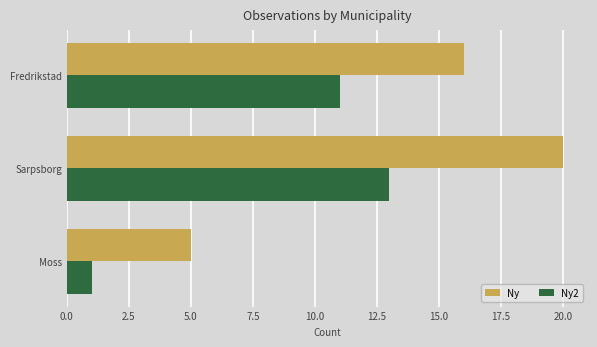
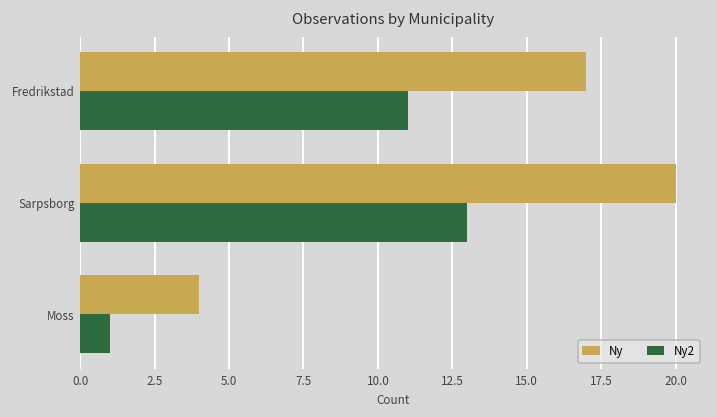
Ny, Fredrikstad: 16 -> 17
Ny, Moss: 5 -> 4
